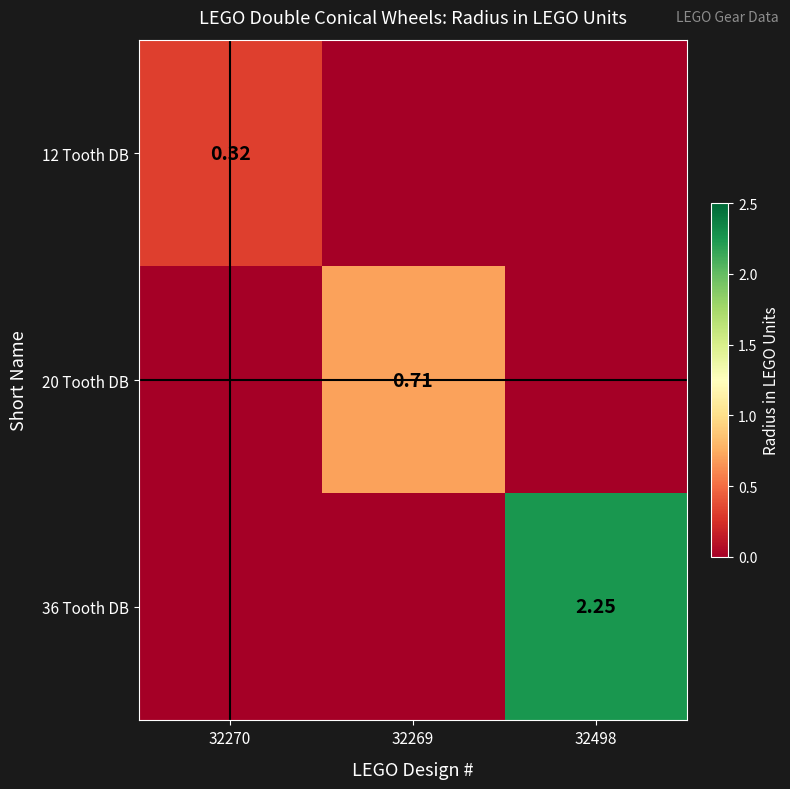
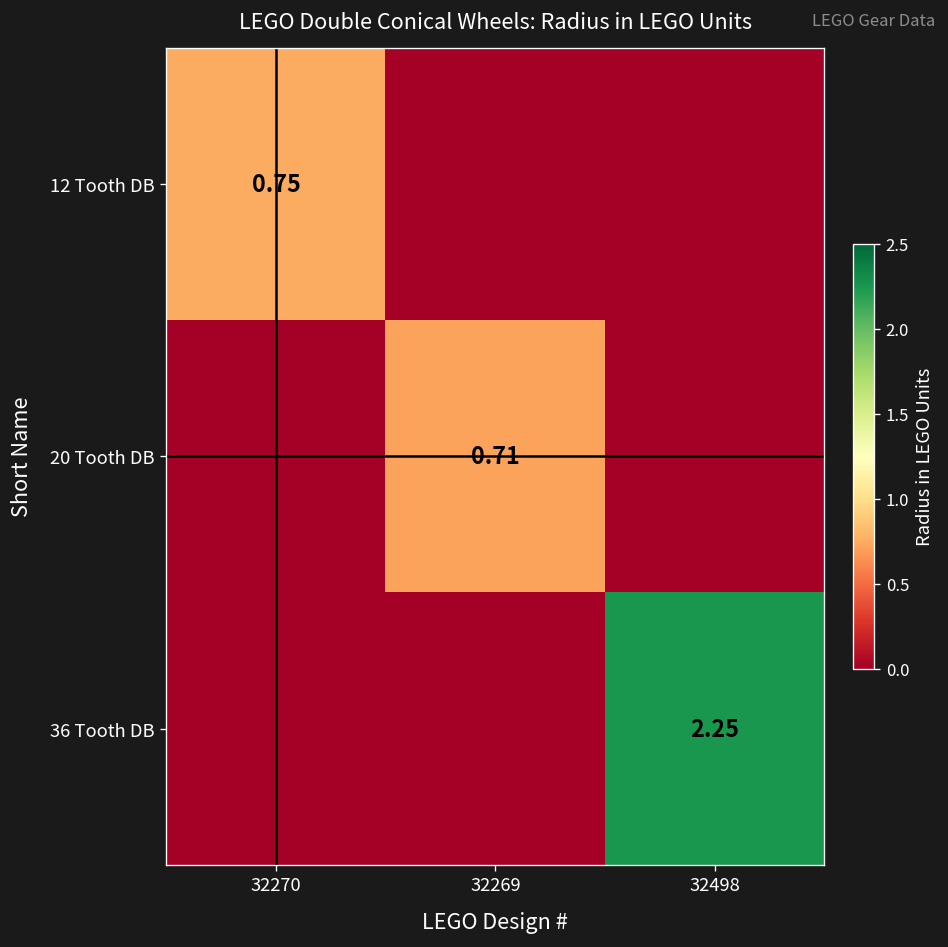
12 Tooth DB, 32270: 0.32 -> 0.75
